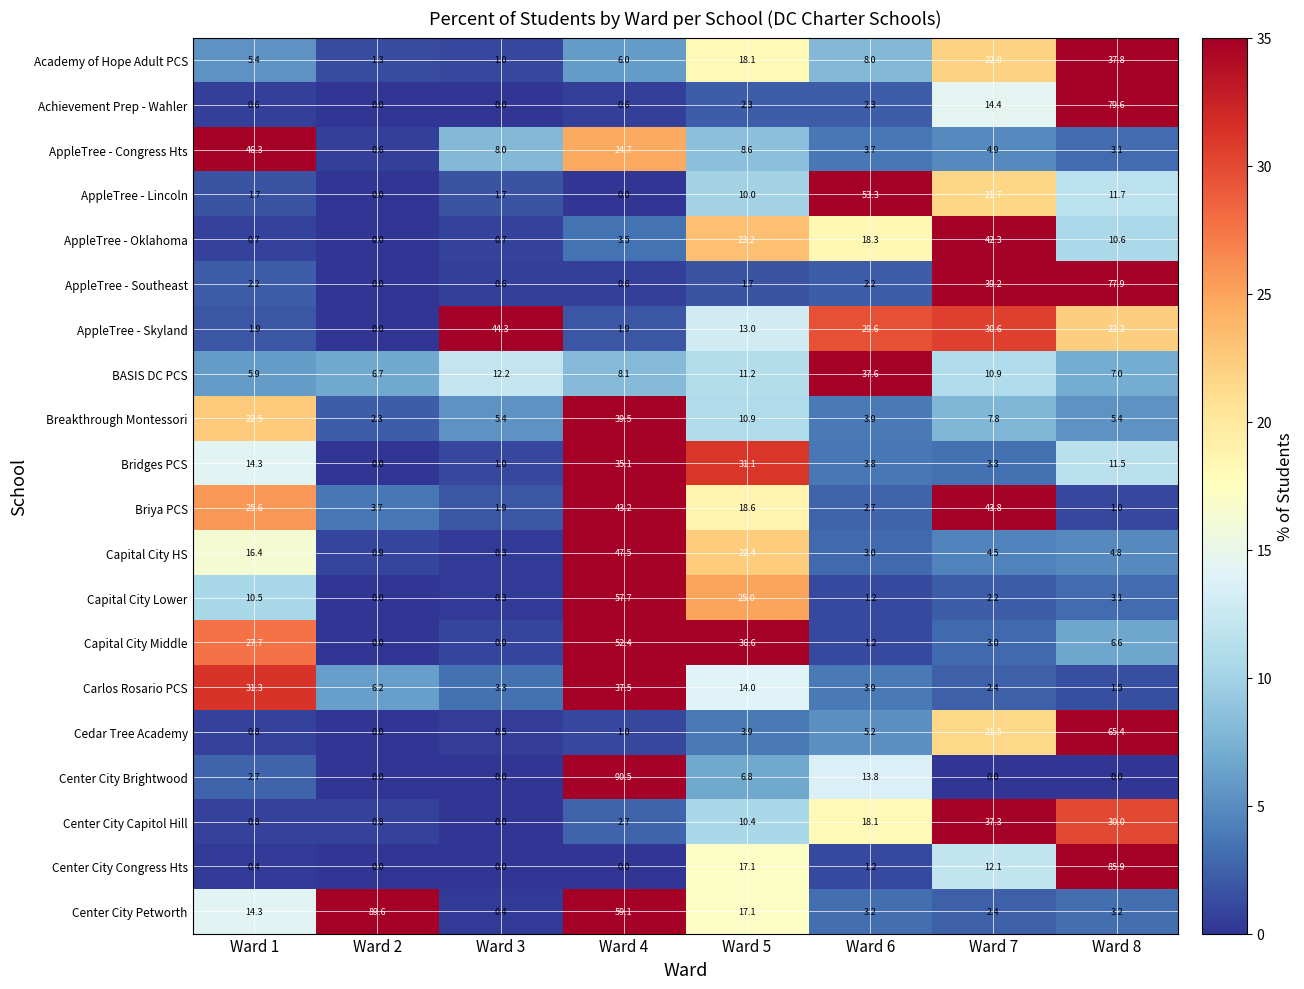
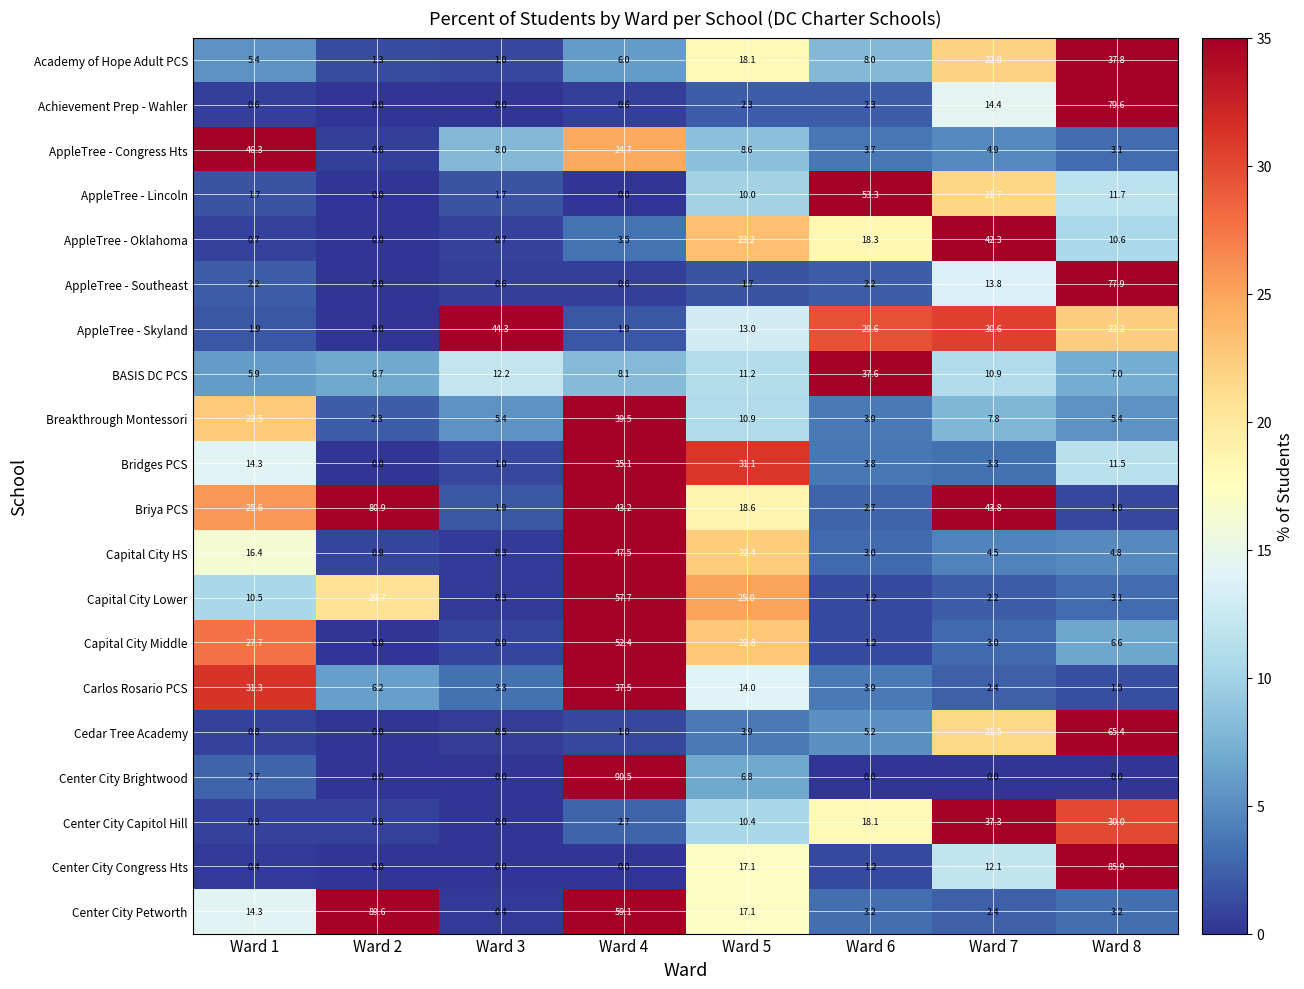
AppleTree - Southeast, Ward 7: 39.2 -> 13.8
Briya PCS, Ward 2: 3.7 -> 80.9
Capital City Lower, Ward 2: 0.0 -> 20.7
Capital City Middle, Ward 5: 36.6 -> 22.8
Center City Brightwood, Ward 6: 13.8 -> 0.0
